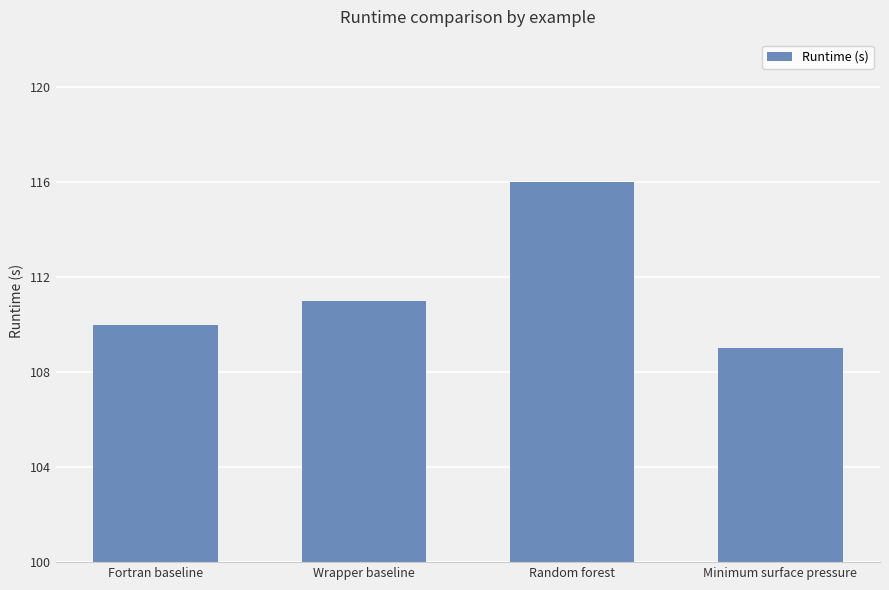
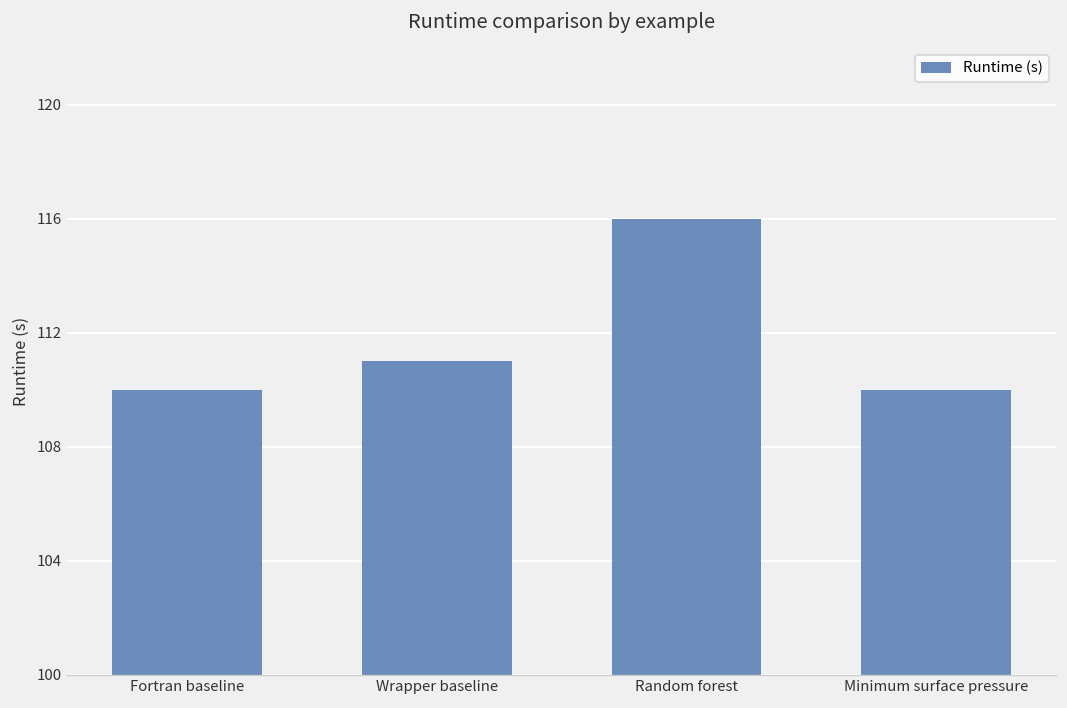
Minimum surface pressure: 109 -> 110
